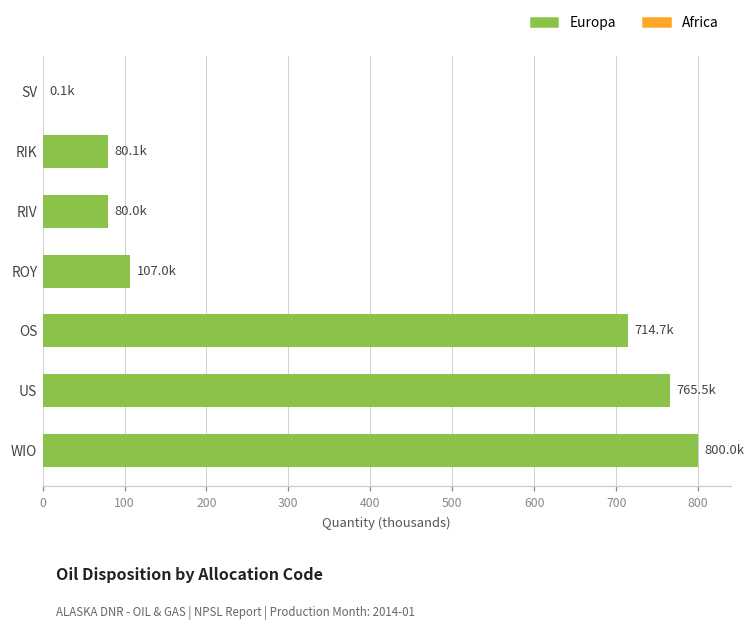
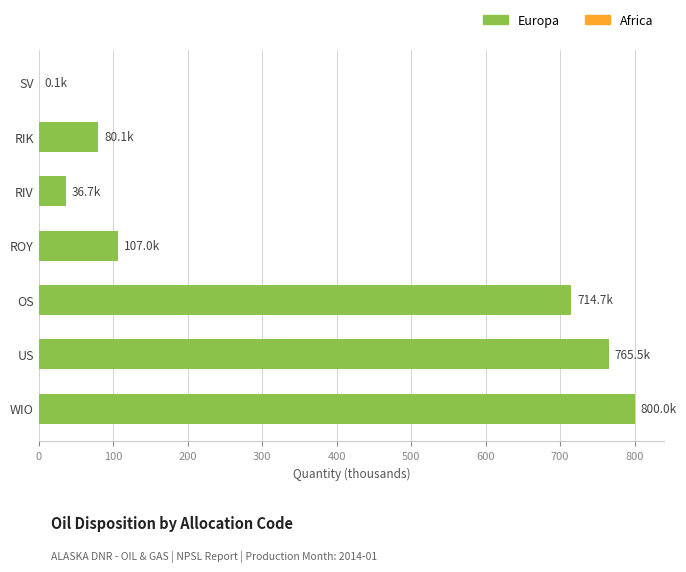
Europa, RIV: 80.0k -> 36.7k
